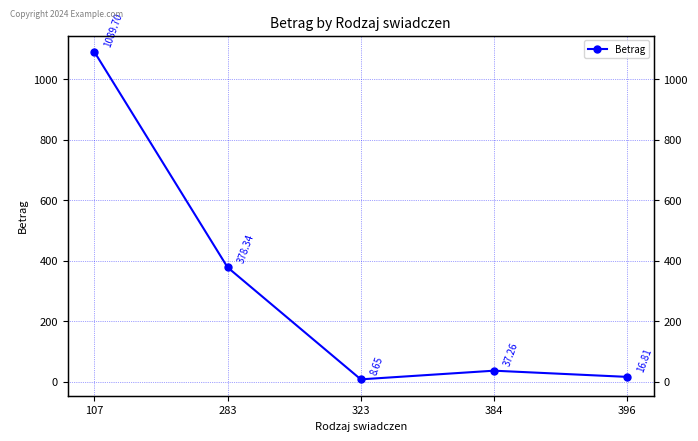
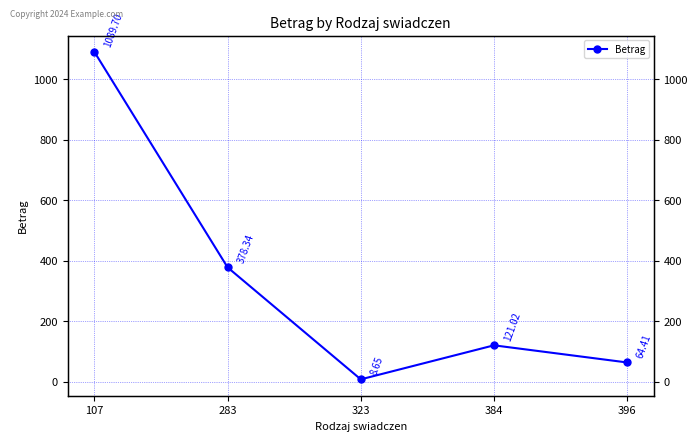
384: 37.26 -> 121.02
396: 16.81 -> 64.41
